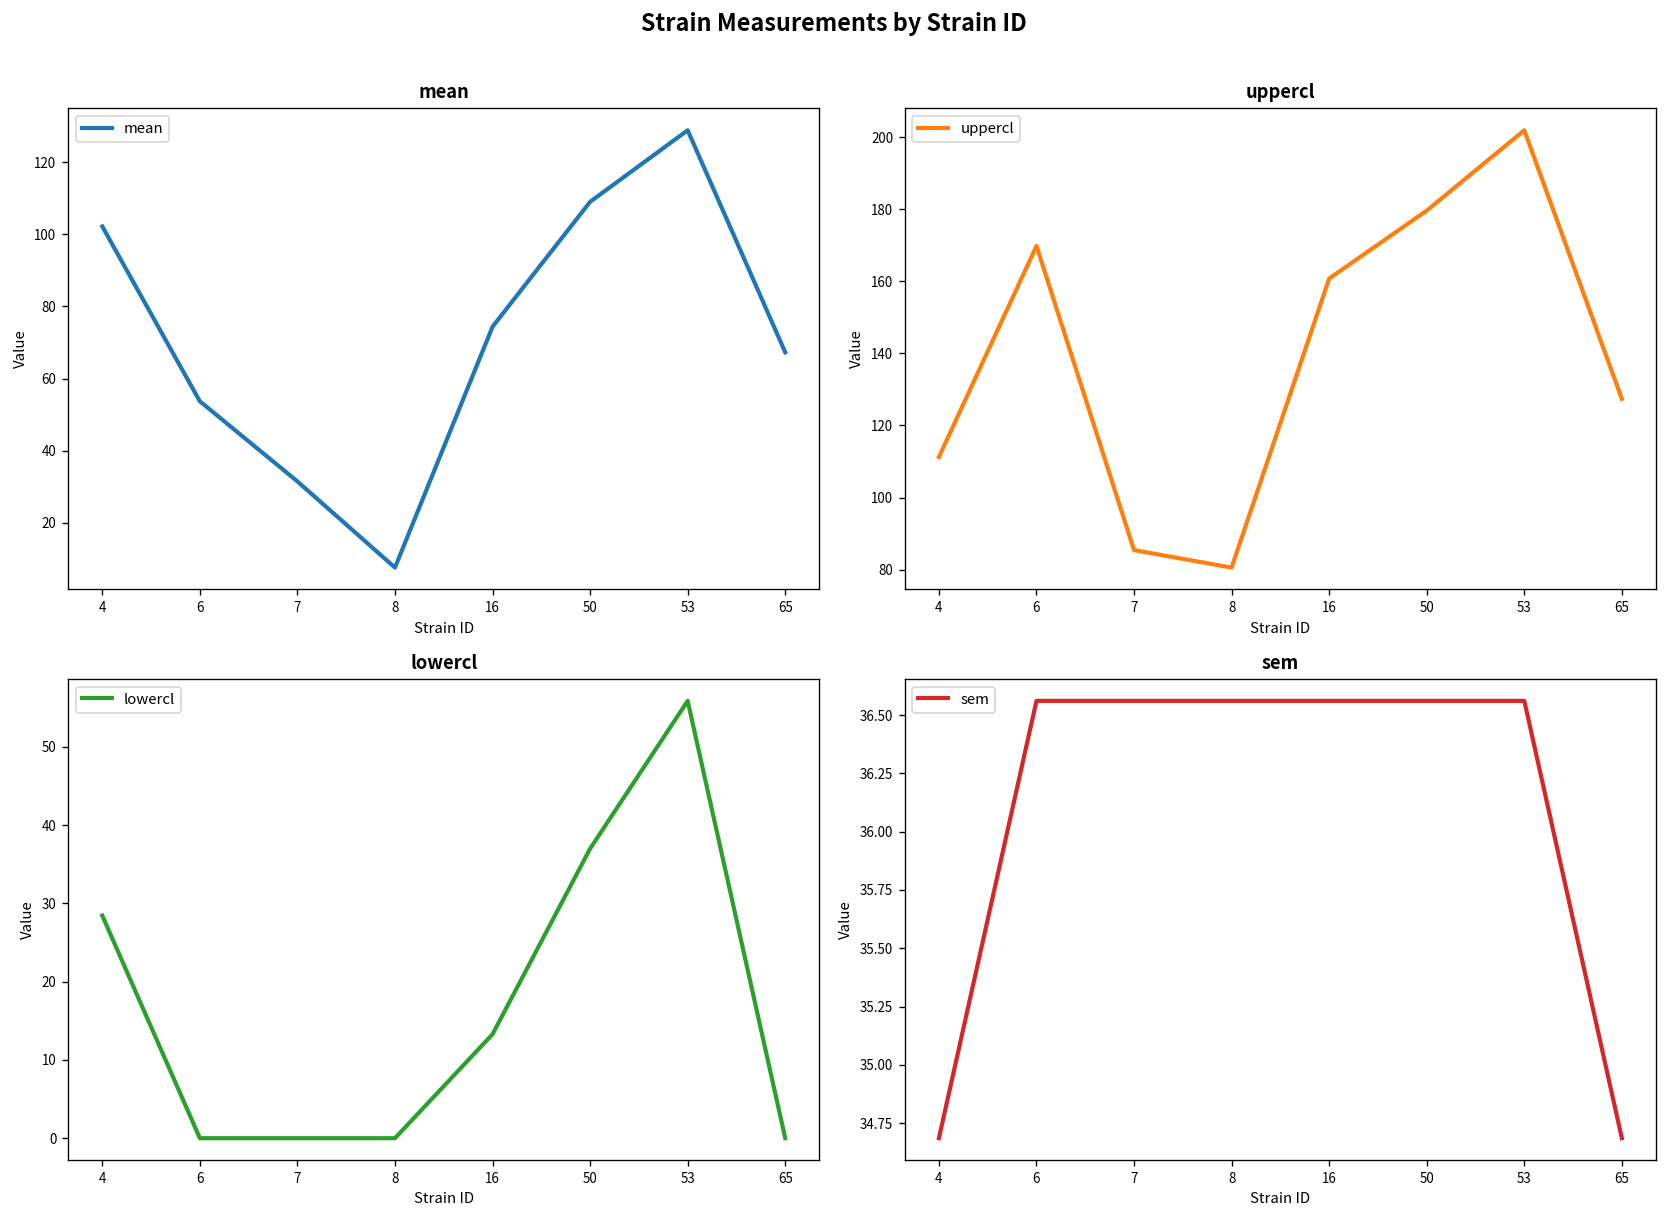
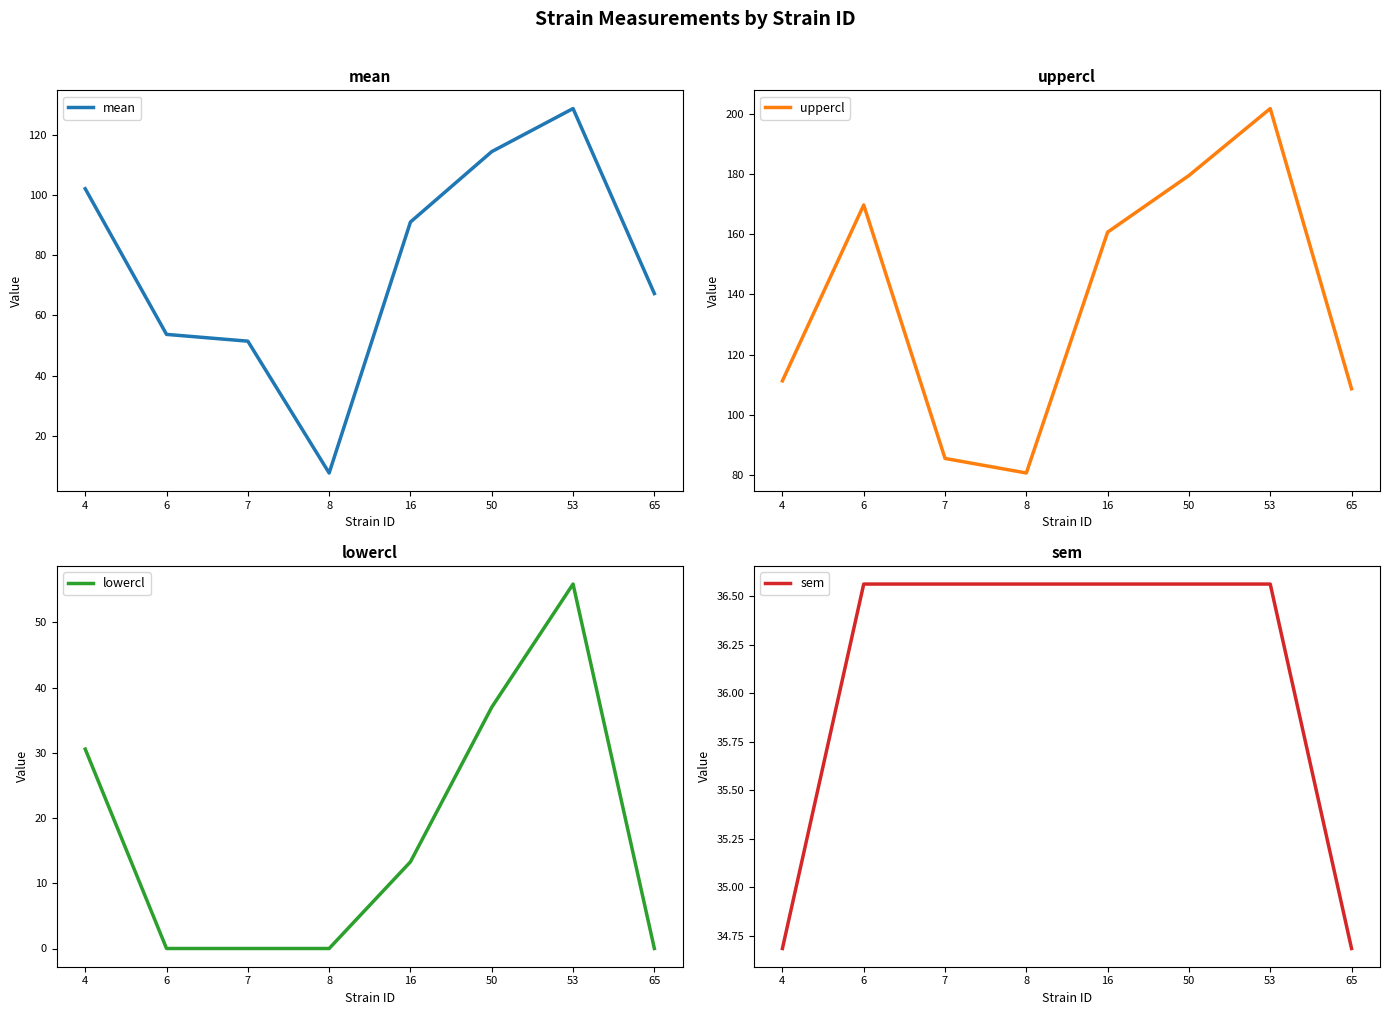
mean, 7: 31 -> 51
mean, 16: 74 -> 91
mean, 50: 109 -> 115
uppercl, 65: 127 -> 109
lowercl, 4: 28 -> 31
